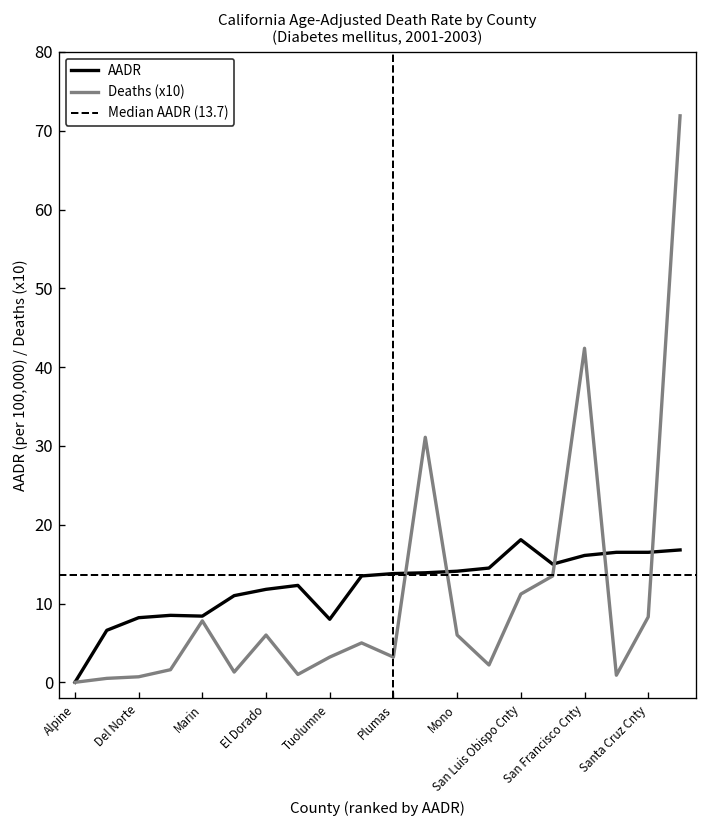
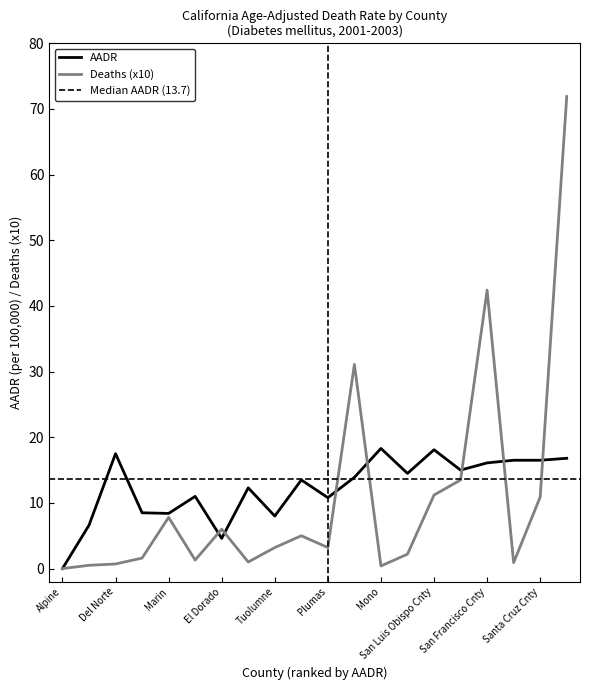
AADR, Del Norte: 8 -> 18
AADR, El Dorado: 12 -> 5
AADR, Plumas: 14 -> 11
AADR, Mono: 14 -> 18
Deaths (x10), Mono: 6 -> 0
Deaths (x10), Santa Cruz Cnty: 8 -> 11
